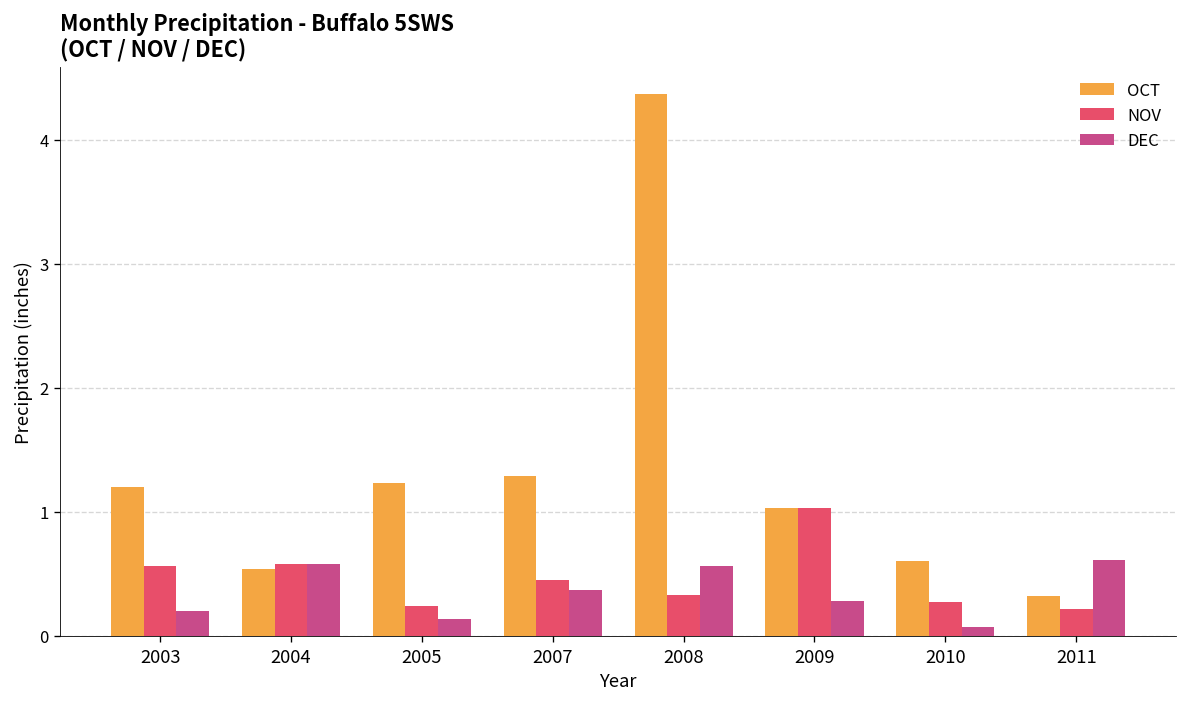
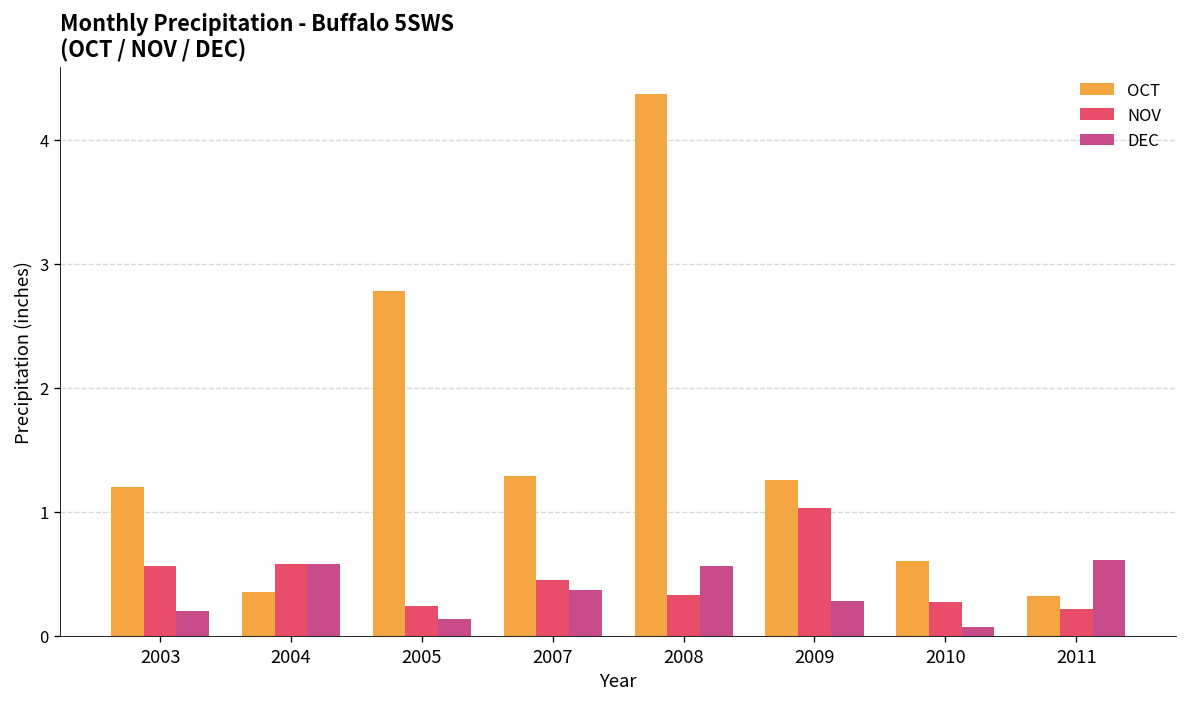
OCT, 2004: 0.54 -> 0.35
OCT, 2005: 1.23 -> 2.78
OCT, 2009: 1.03 -> 1.26
